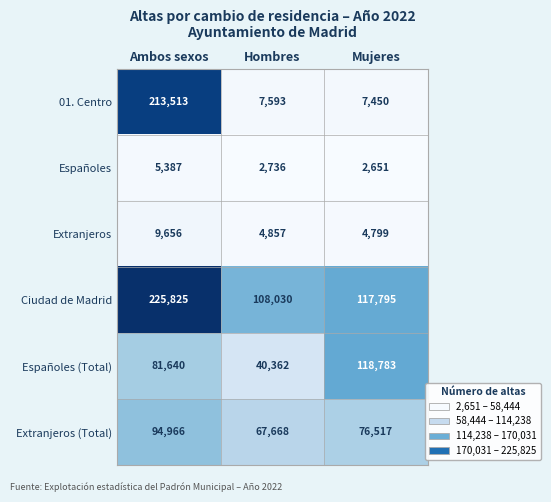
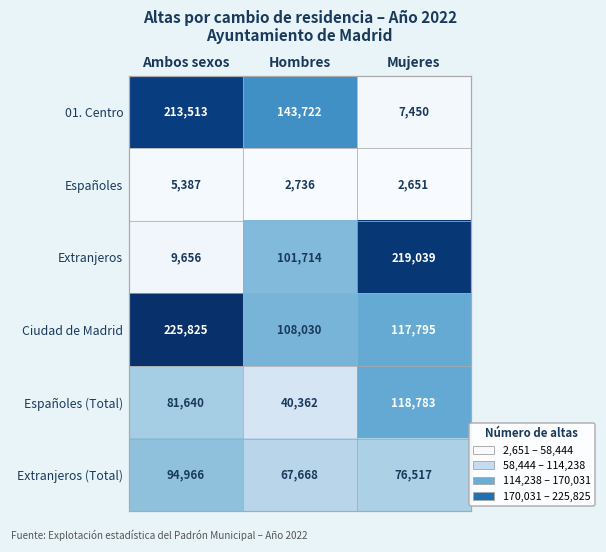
01. Centro, Hombres: 7,593 -> 143,722
Extranjeros, Hombres: 4,857 -> 101,714
Extranjeros, Mujeres: 4,799 -> 219,039
